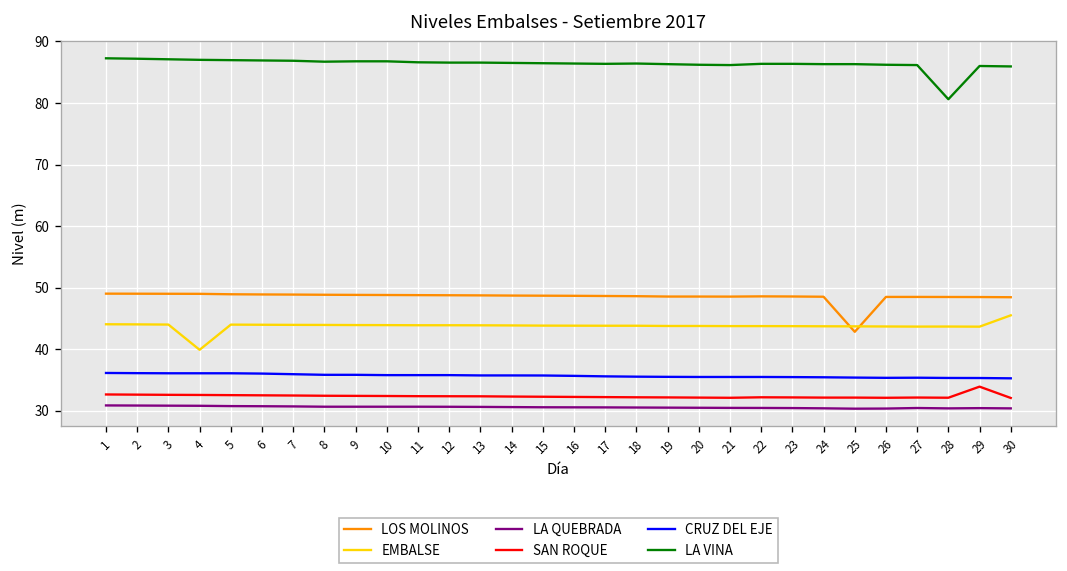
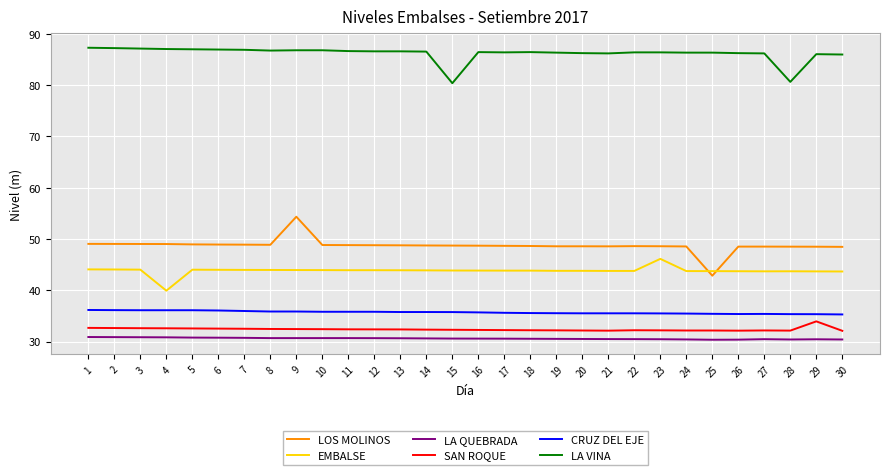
LOS MOLINOS, 9: 49 -> 54
LA VINA, 15: 86 -> 80
EMBALSE, 23: 44 -> 46
EMBALSE, 30: 46 -> 44
